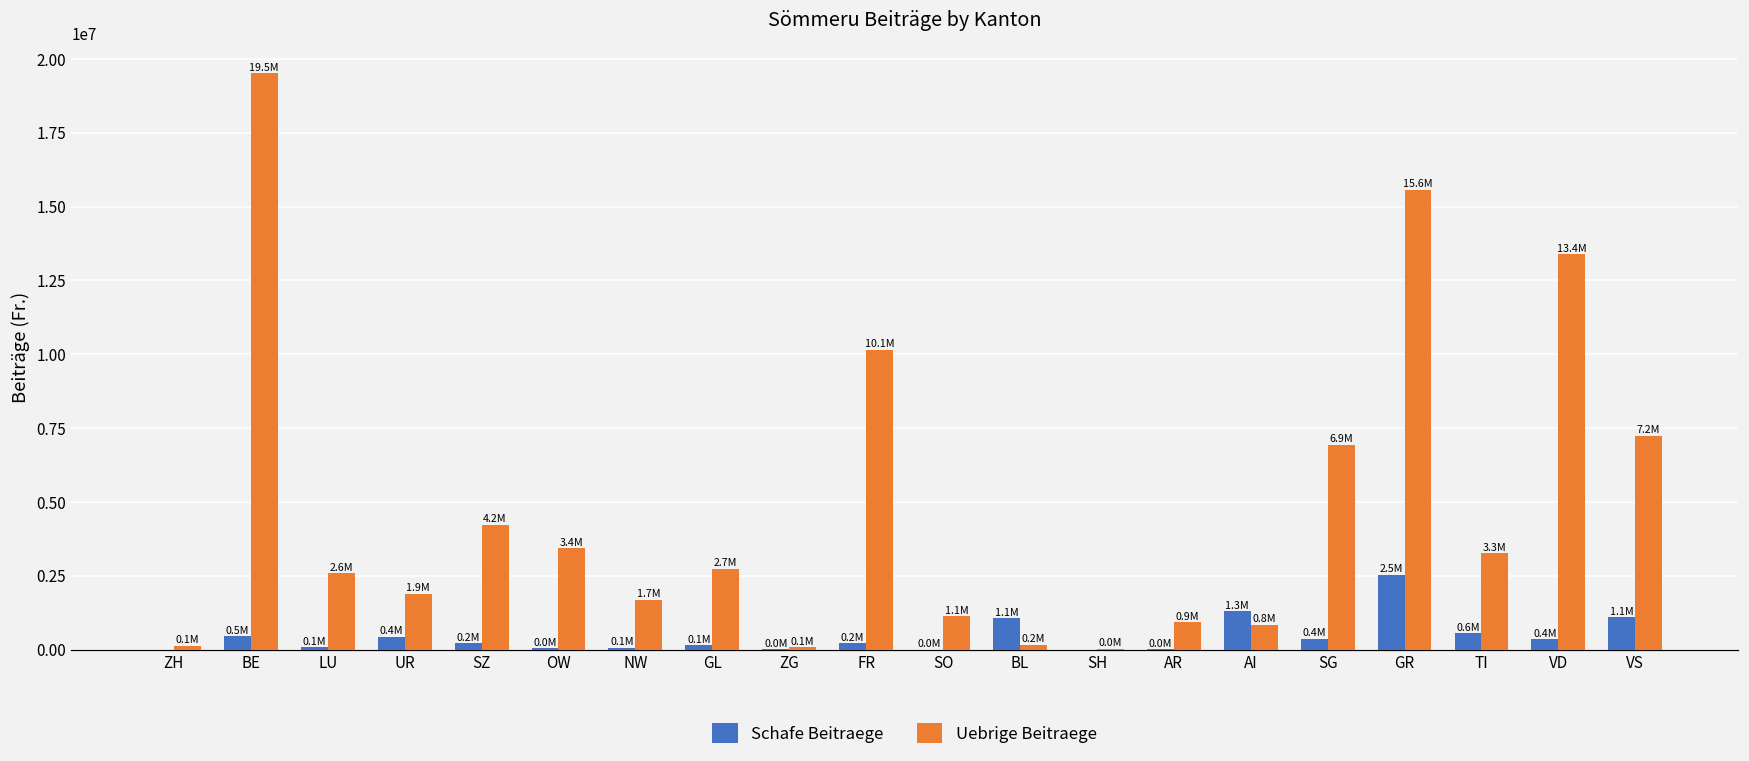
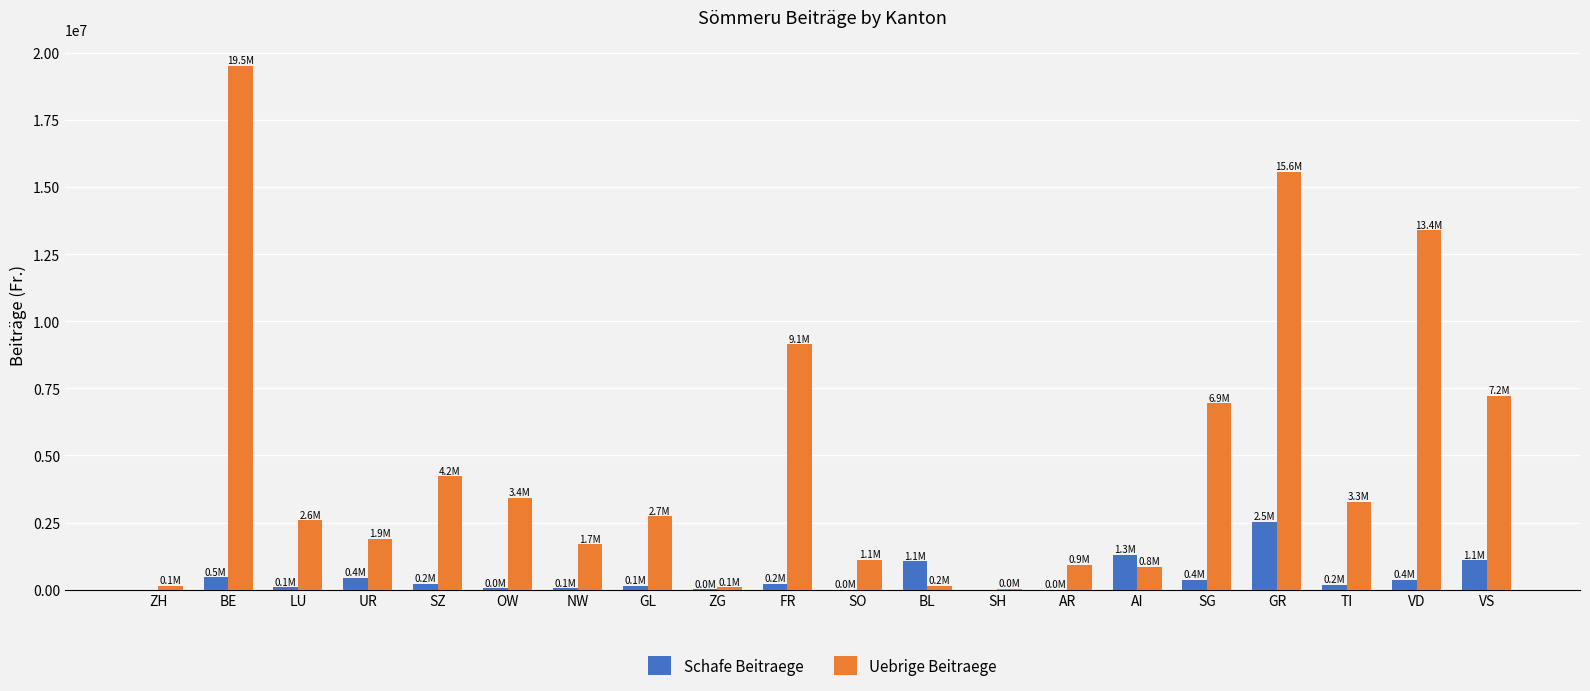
Uebrige Beitraege, FR: 10.1M -> 9.1M
Schafe Beitraege, TI: 0.6M -> 0.2M
